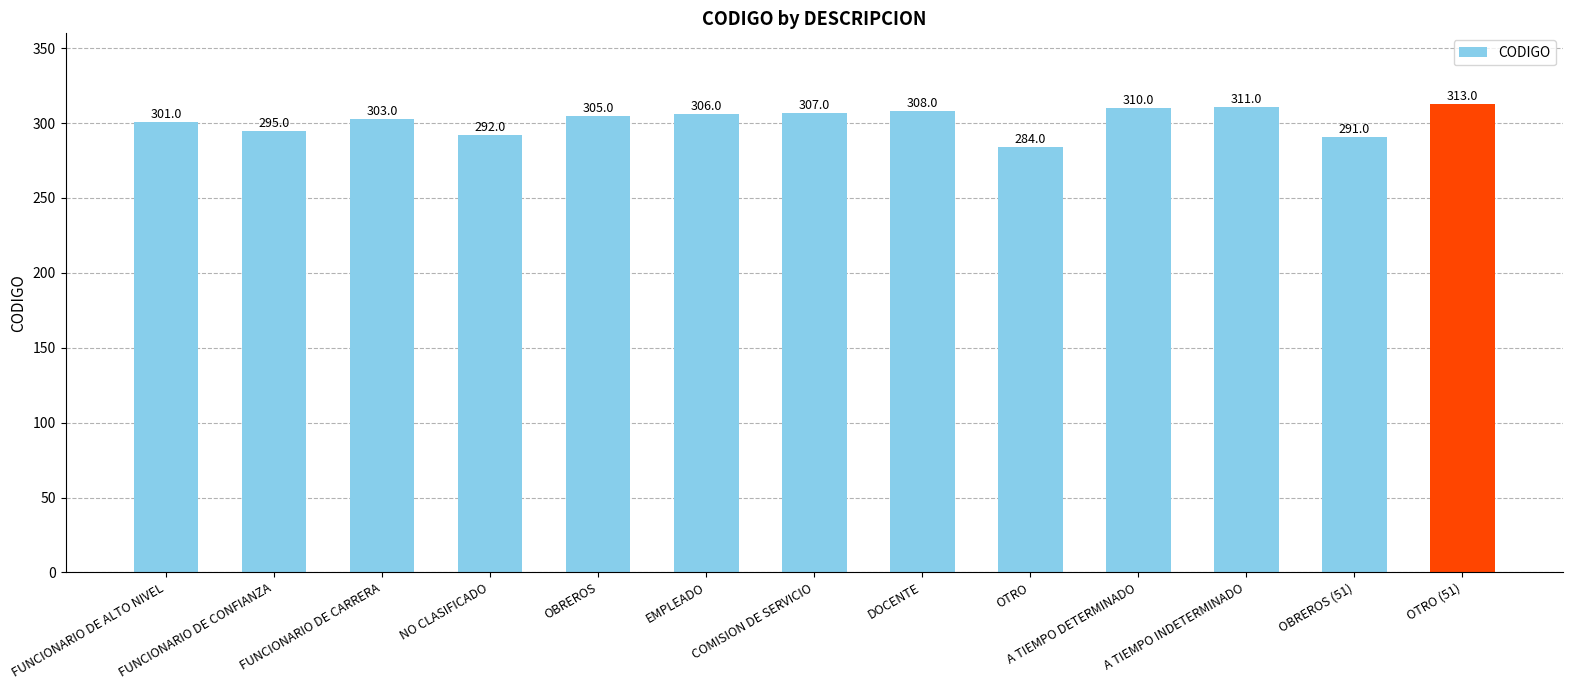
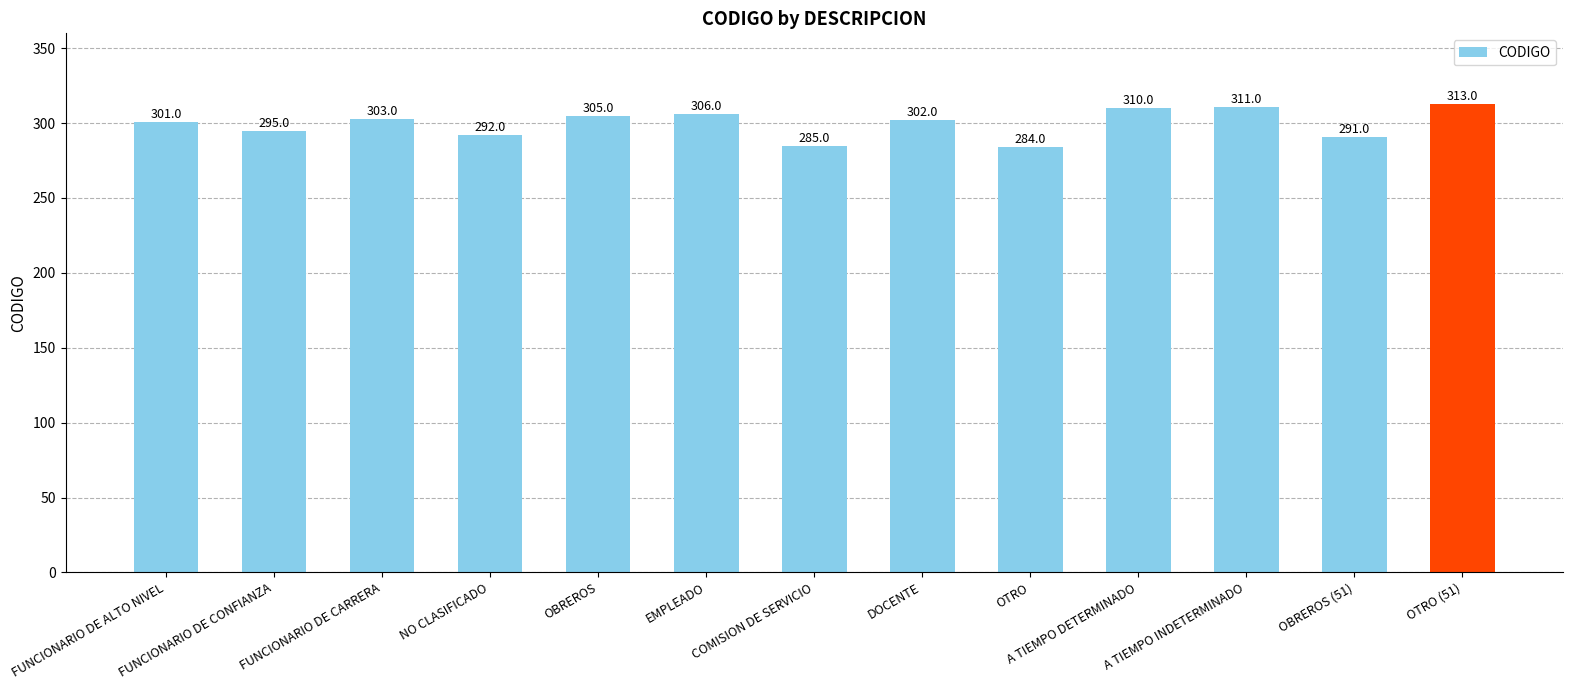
COMISION DE SERVICIO: 307.0 -> 285.0
DOCENTE: 308.0 -> 302.0
